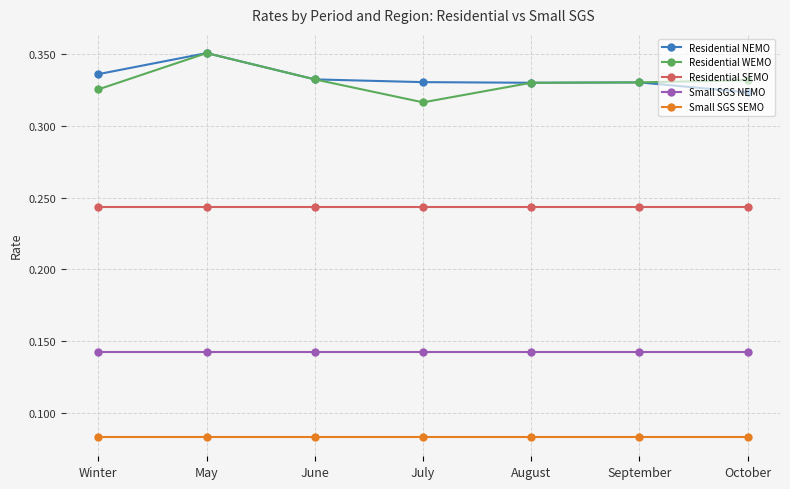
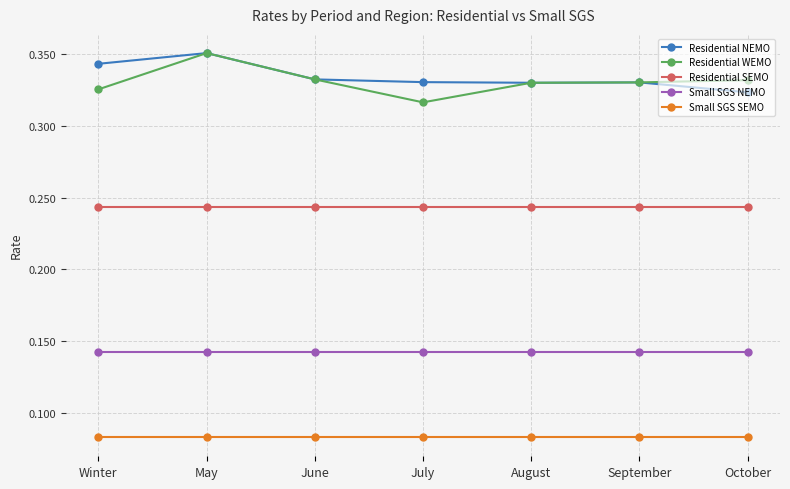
Residential NEMO, Winter: 0.336 -> 0.343
